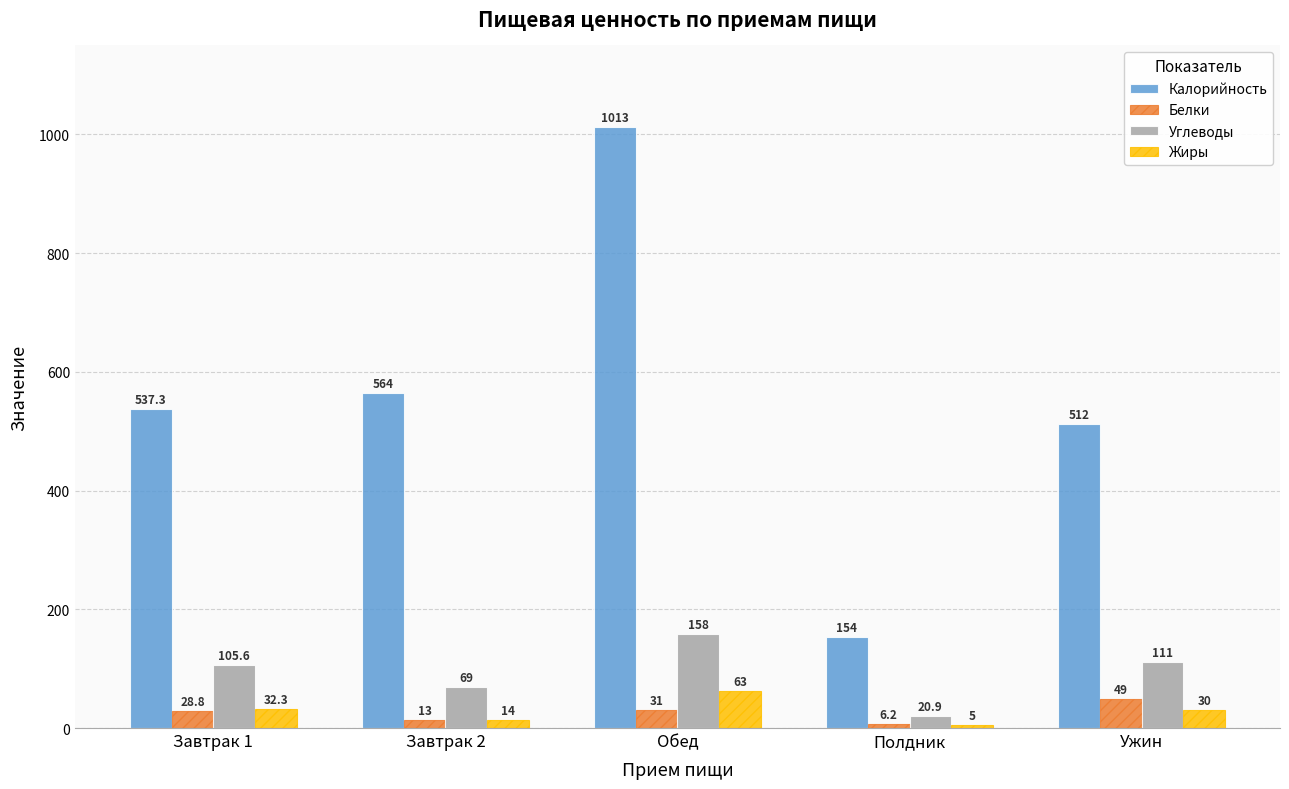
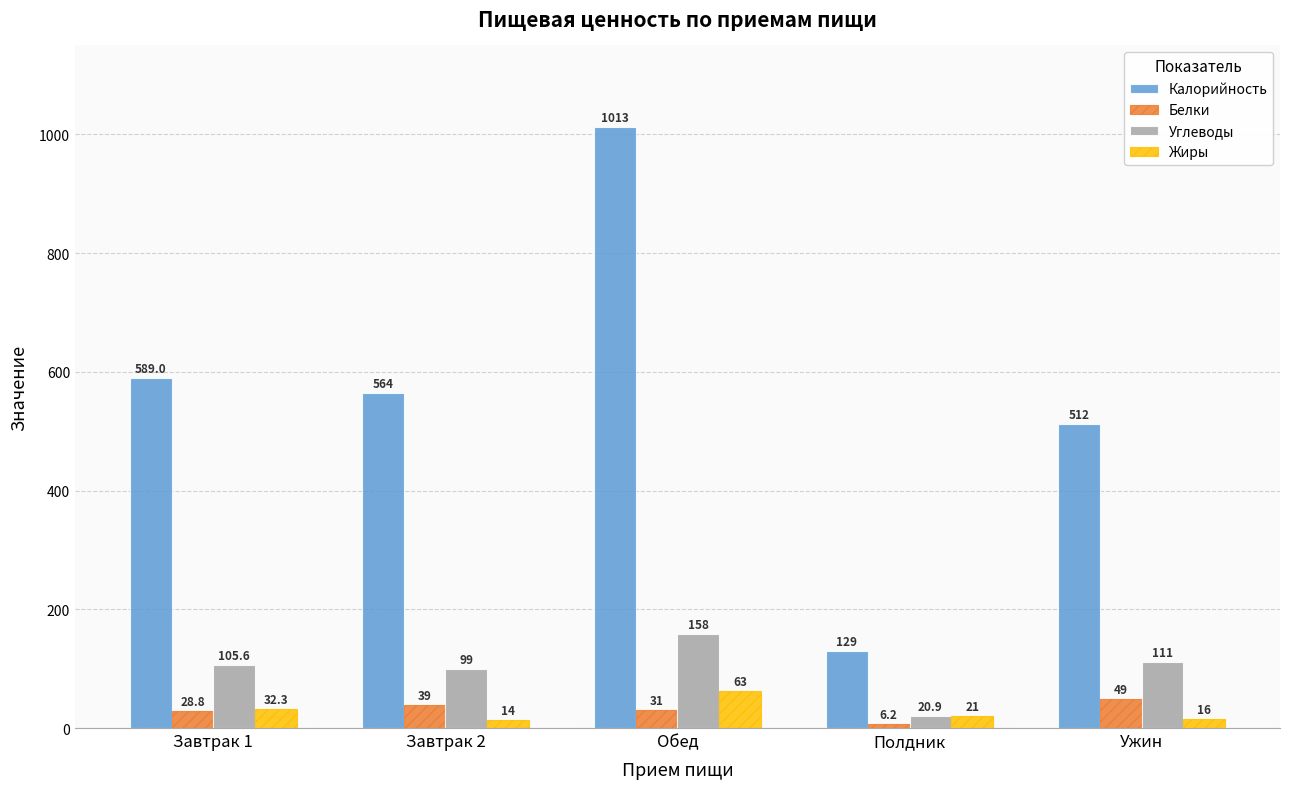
Калорийность, Завтрак 1: 537.3 -> 589.0
Белки, Завтрак 2: 13 -> 39
Углеводы, Завтрак 2: 69 -> 99
Калорийность, Полдник: 154 -> 129
Жиры, Полдник: 5 -> 21
Жиры, Ужин: 30 -> 16
